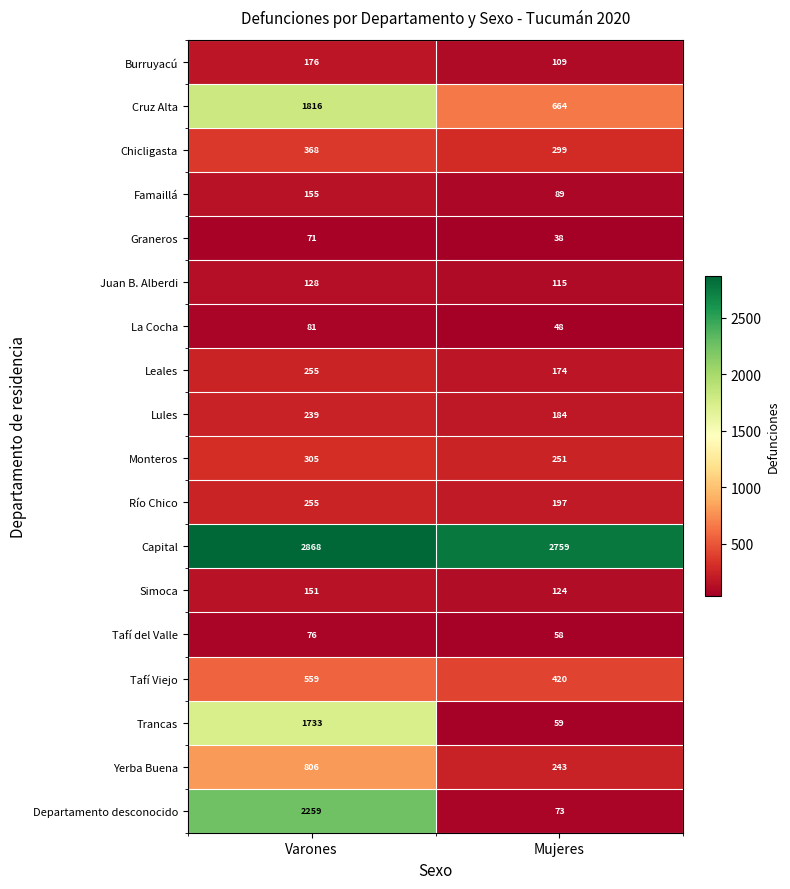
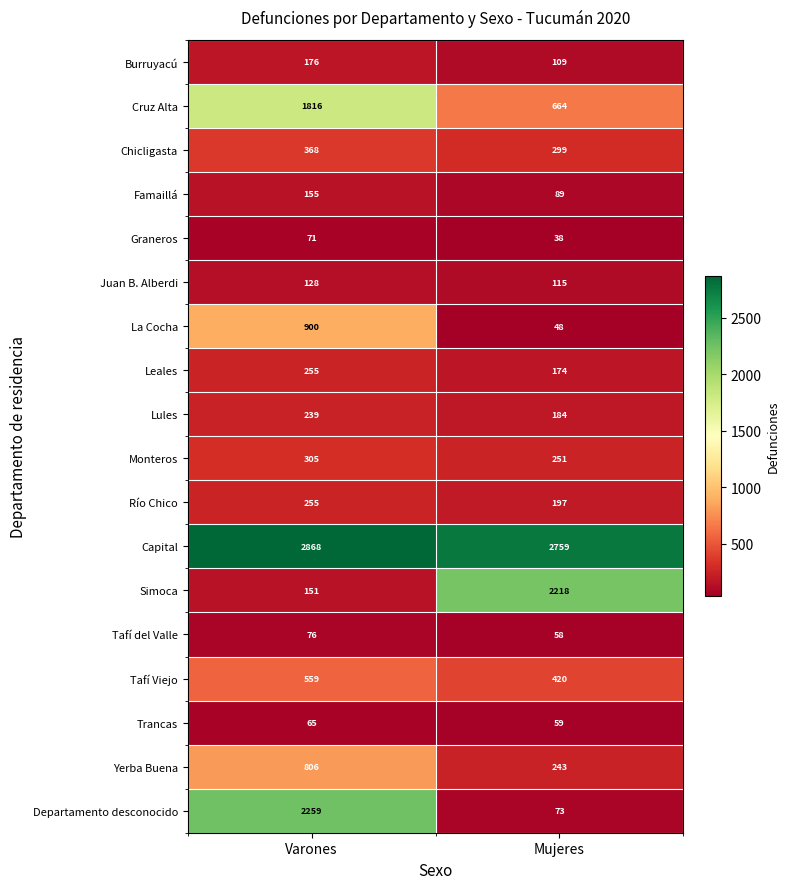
La Cocha, Varones: 81 -> 900
Simoca, Mujeres: 124 -> 2218
Trancas, Varones: 1733 -> 65
